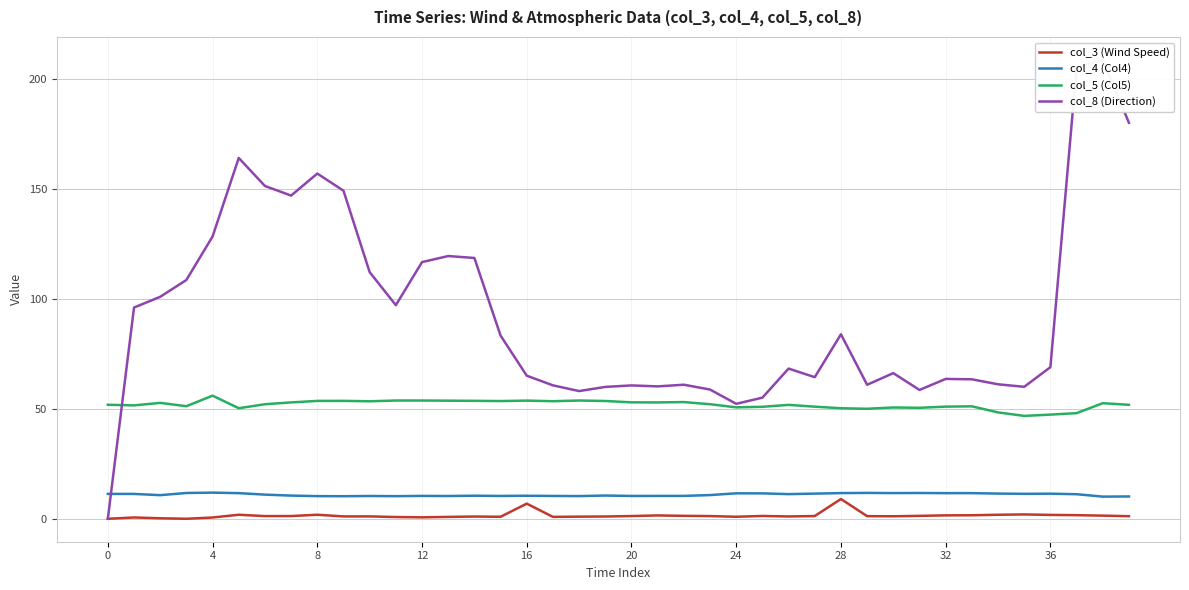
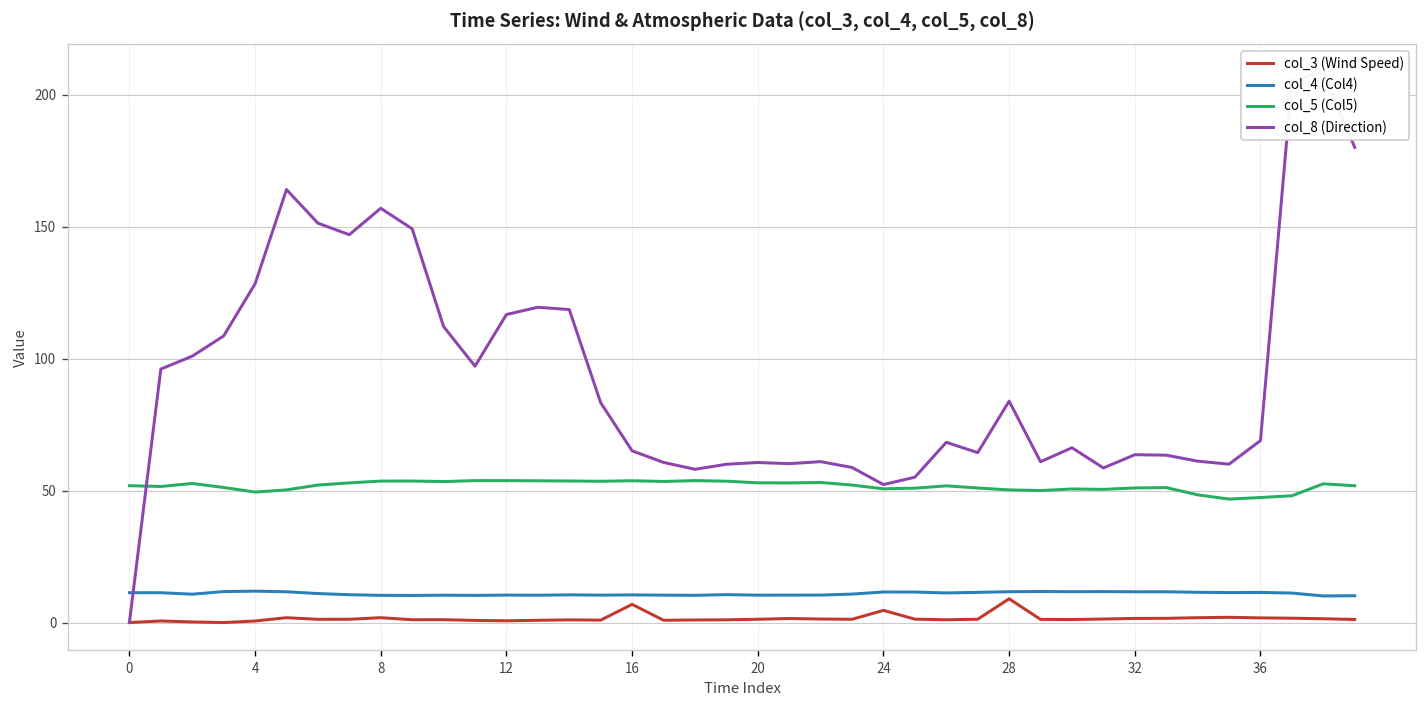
col_5 (Col5), 4: 56 -> 49
col_3 (Wind Speed), 24: 1 -> 5
